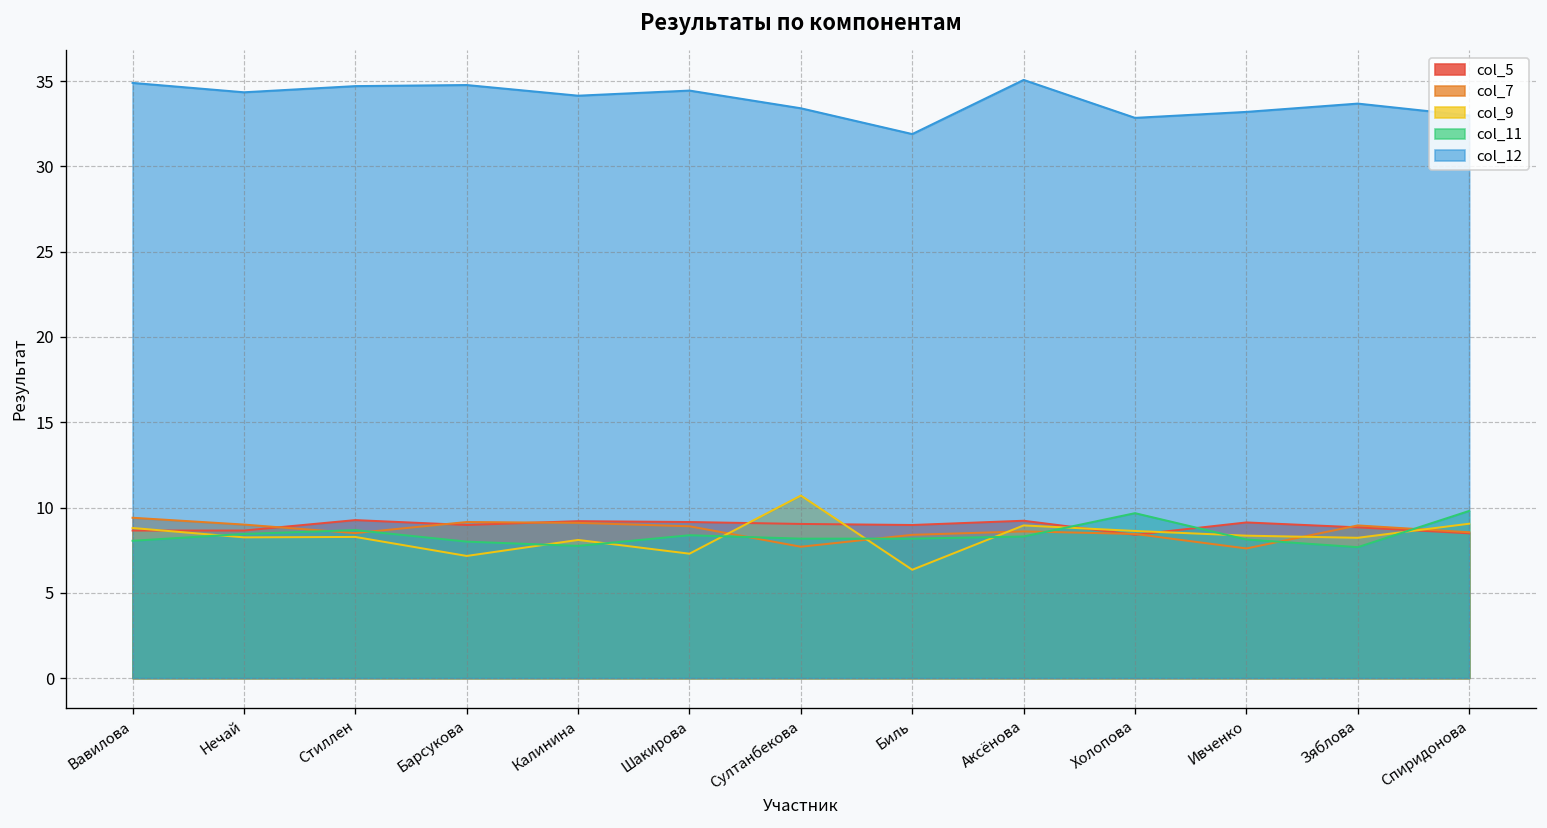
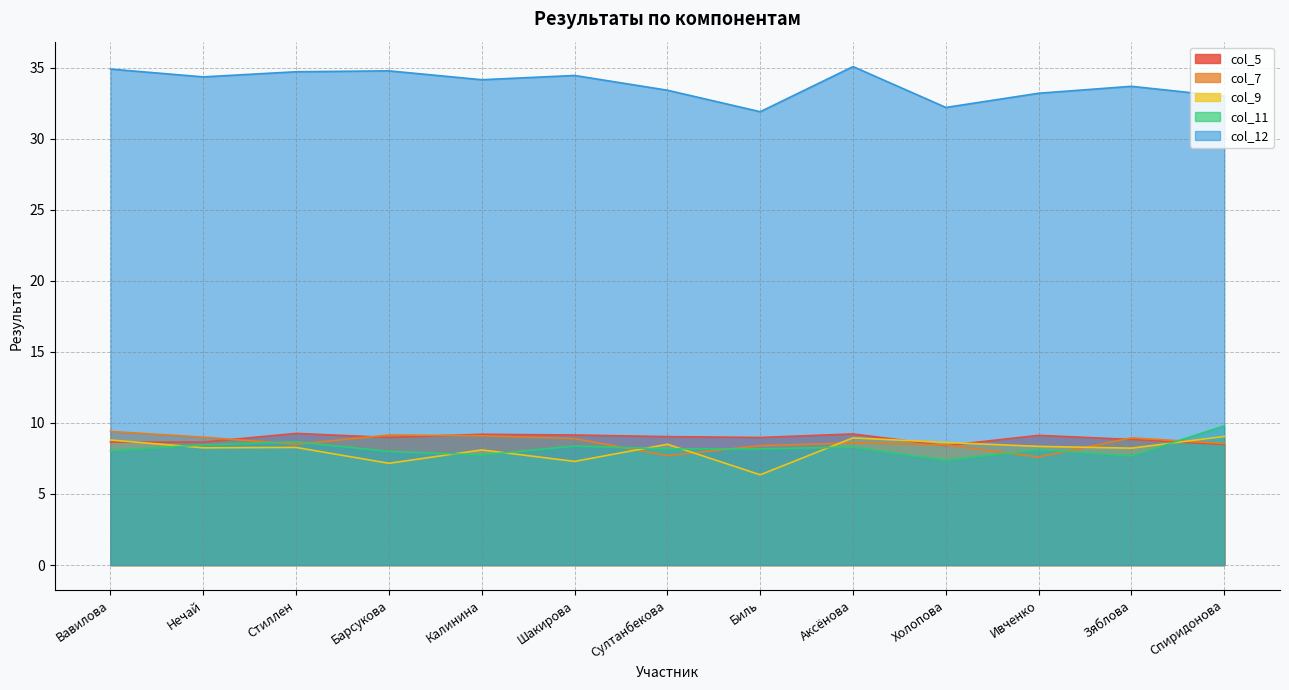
col_9, Султанбекова: 10.7 -> 8.5
col_11, Холопова: 9.7 -> 7.4
col_12, Холопова: 32.9 -> 32.2
